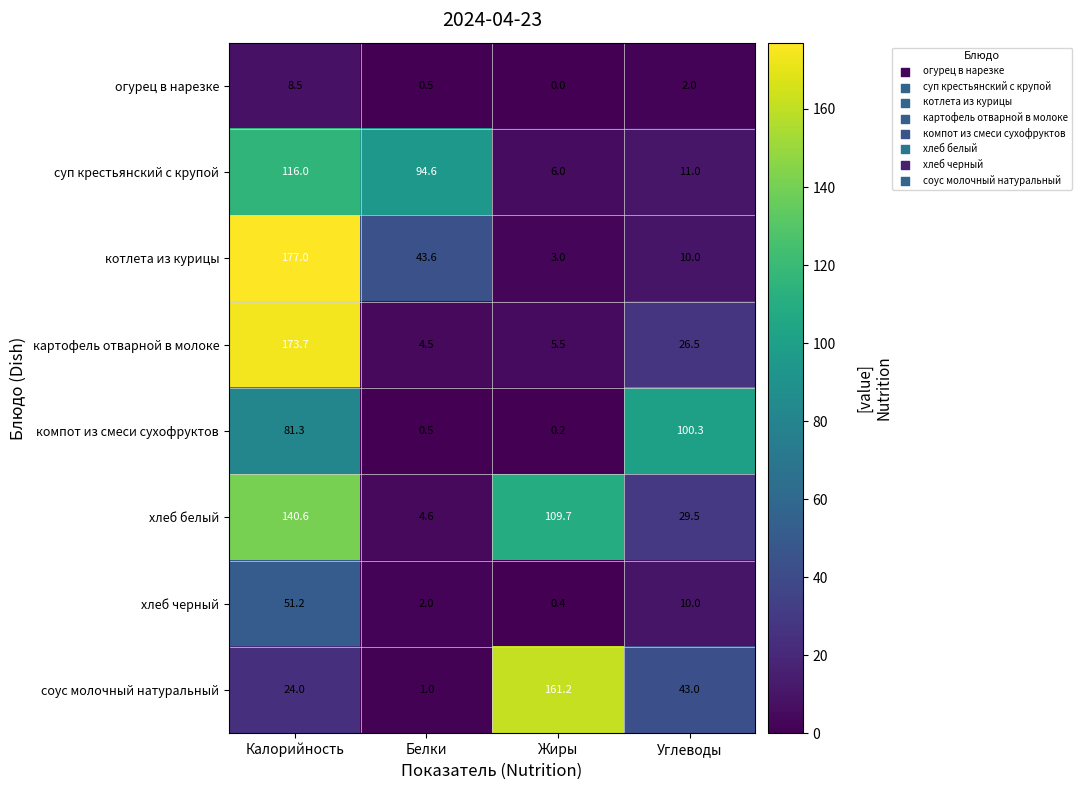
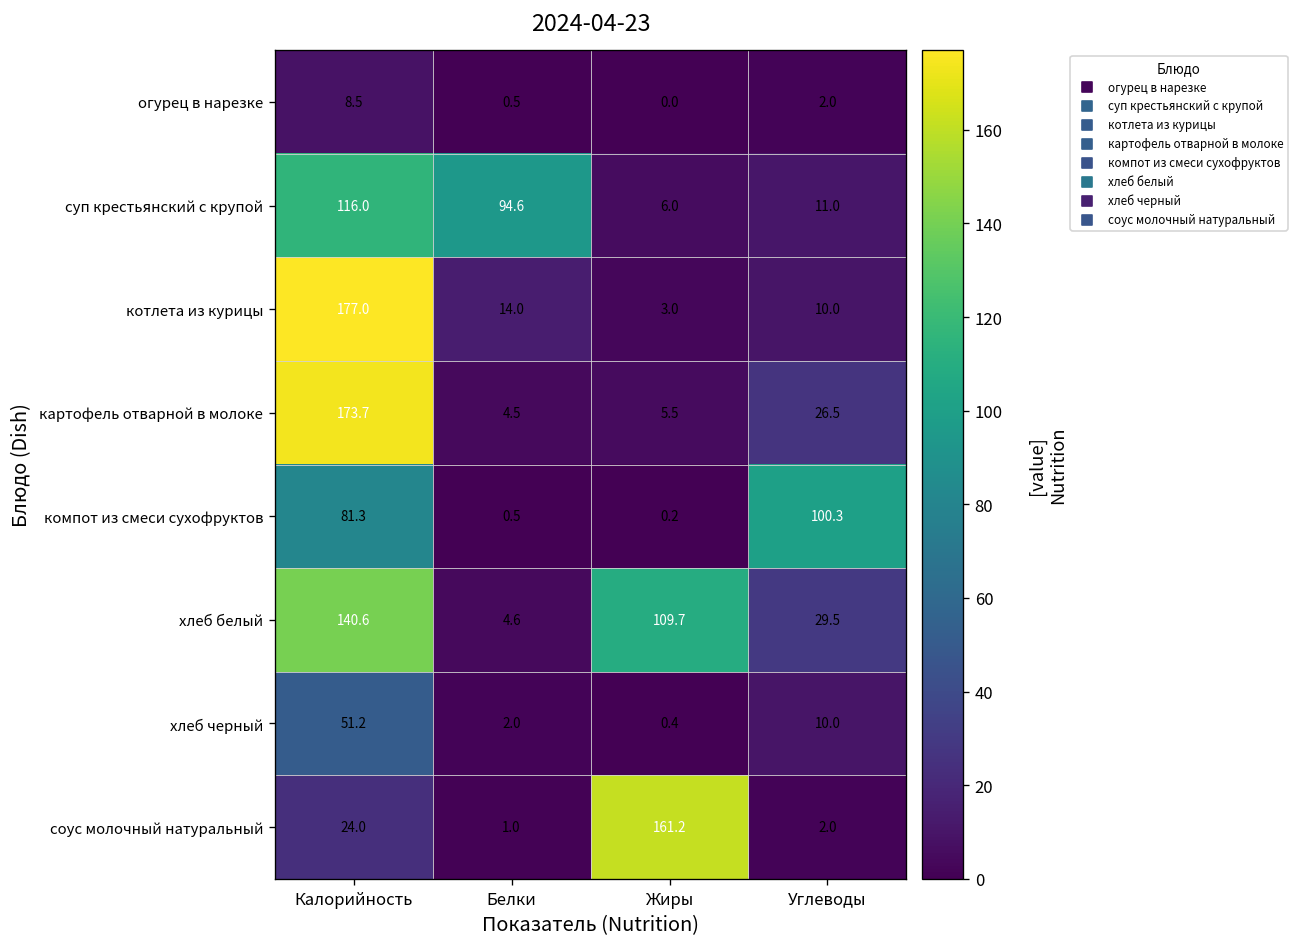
котлета из курицы, Белки: 43.6 -> 14.0
соус молочный натуральный, Углеводы: 43.0 -> 2.0
